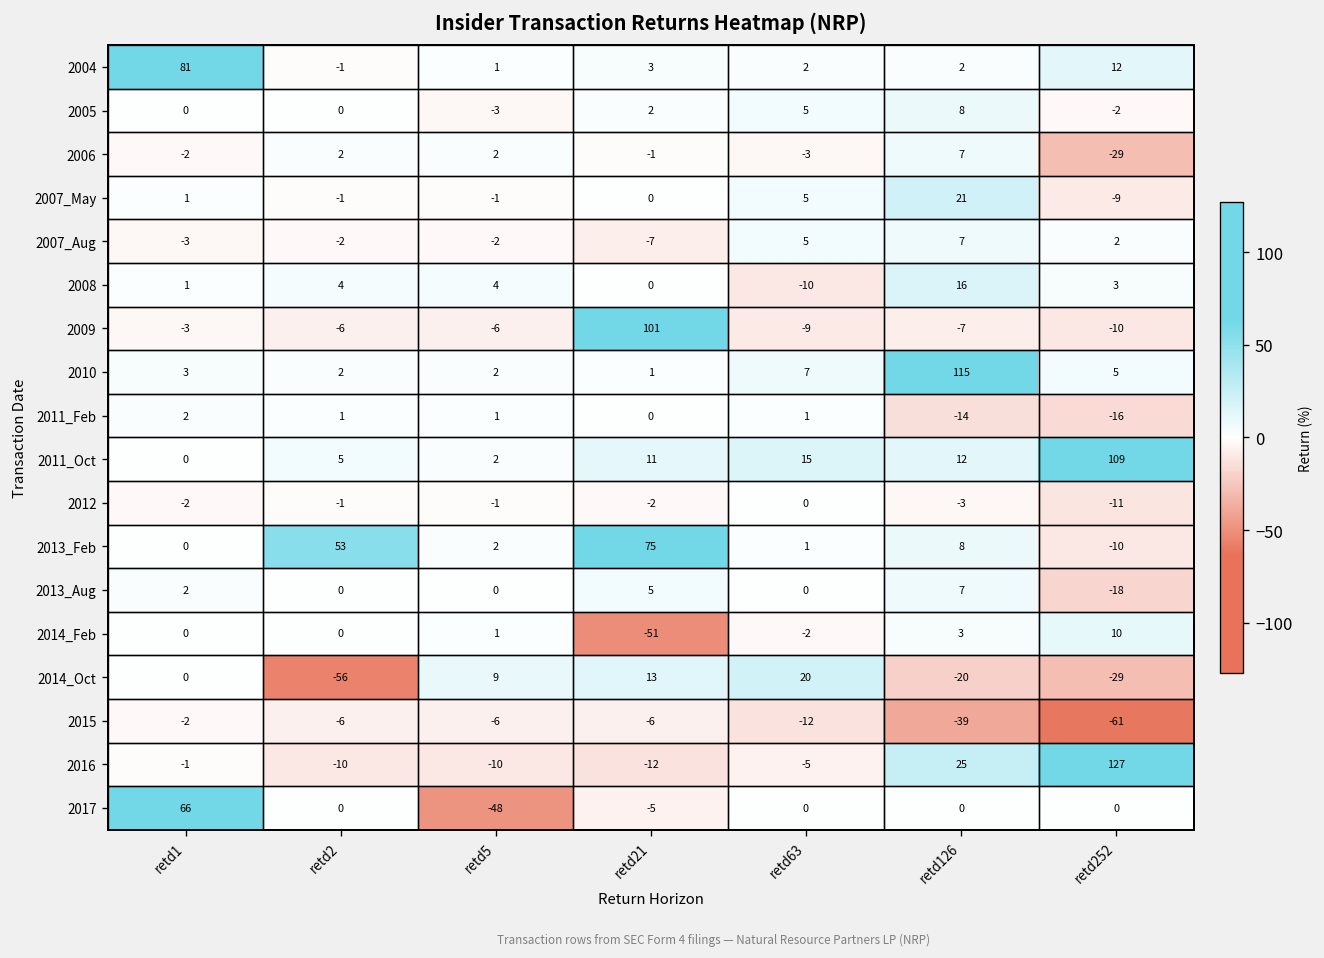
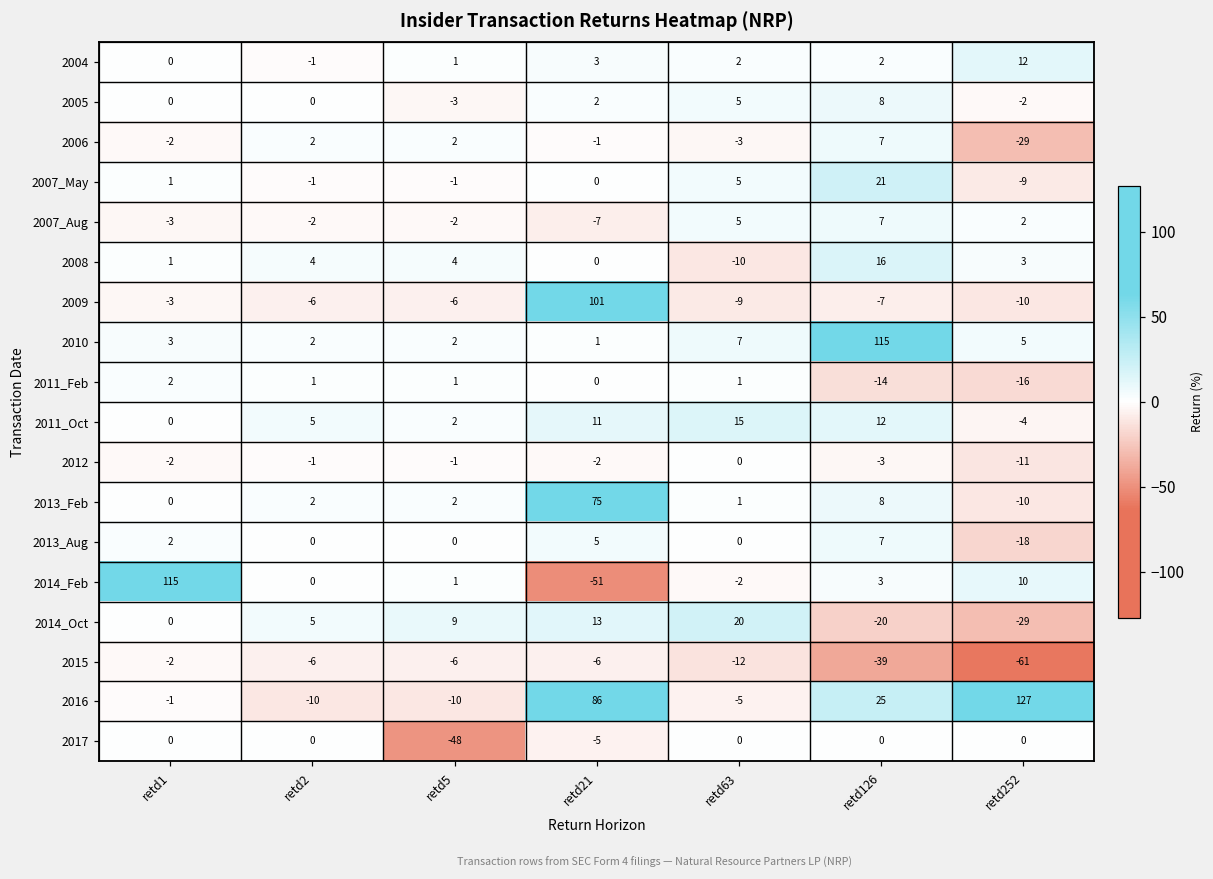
2004, retd1: 81 -> 0
2011_Oct, retd252: 109 -> -4
2013_Feb, retd2: 53 -> 2
2014_Feb, retd1: 0 -> 115
2014_Oct, retd2: -56 -> 5
2016, retd21: -12 -> 86
2017, retd1: 66 -> 0
